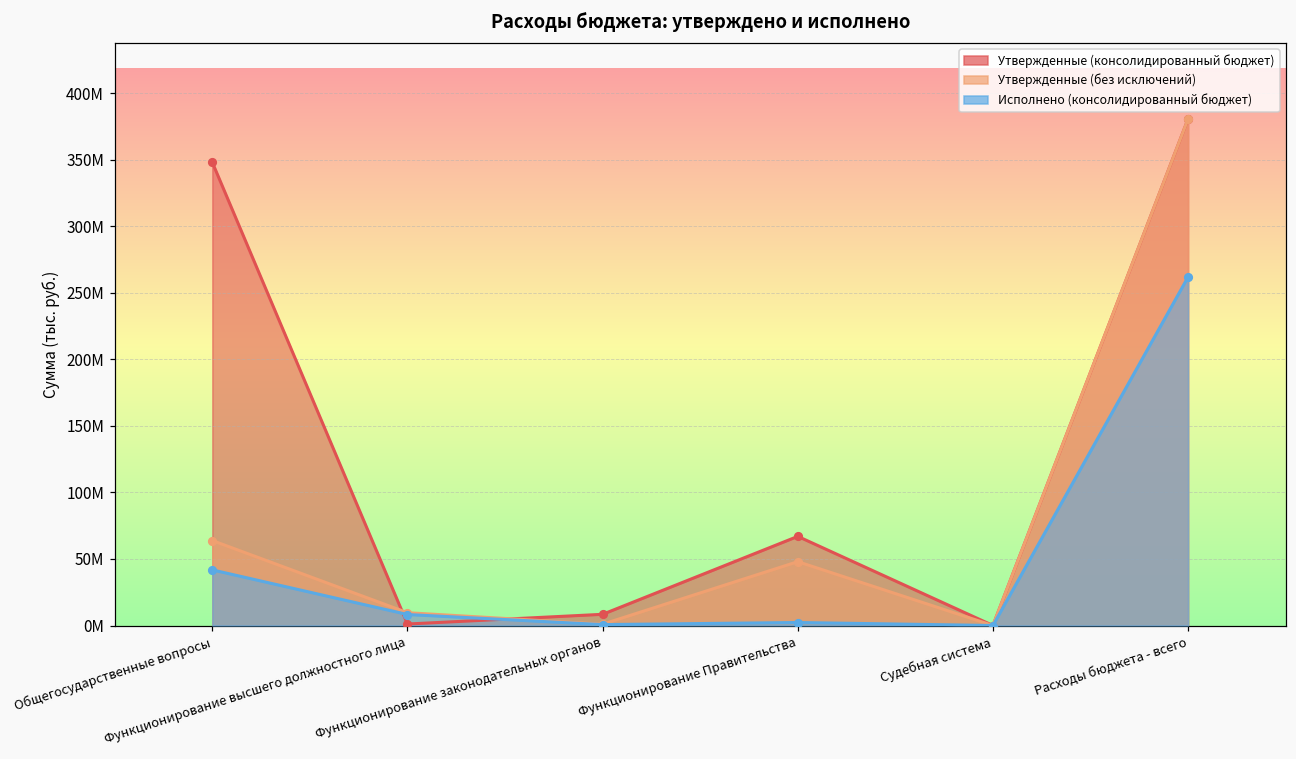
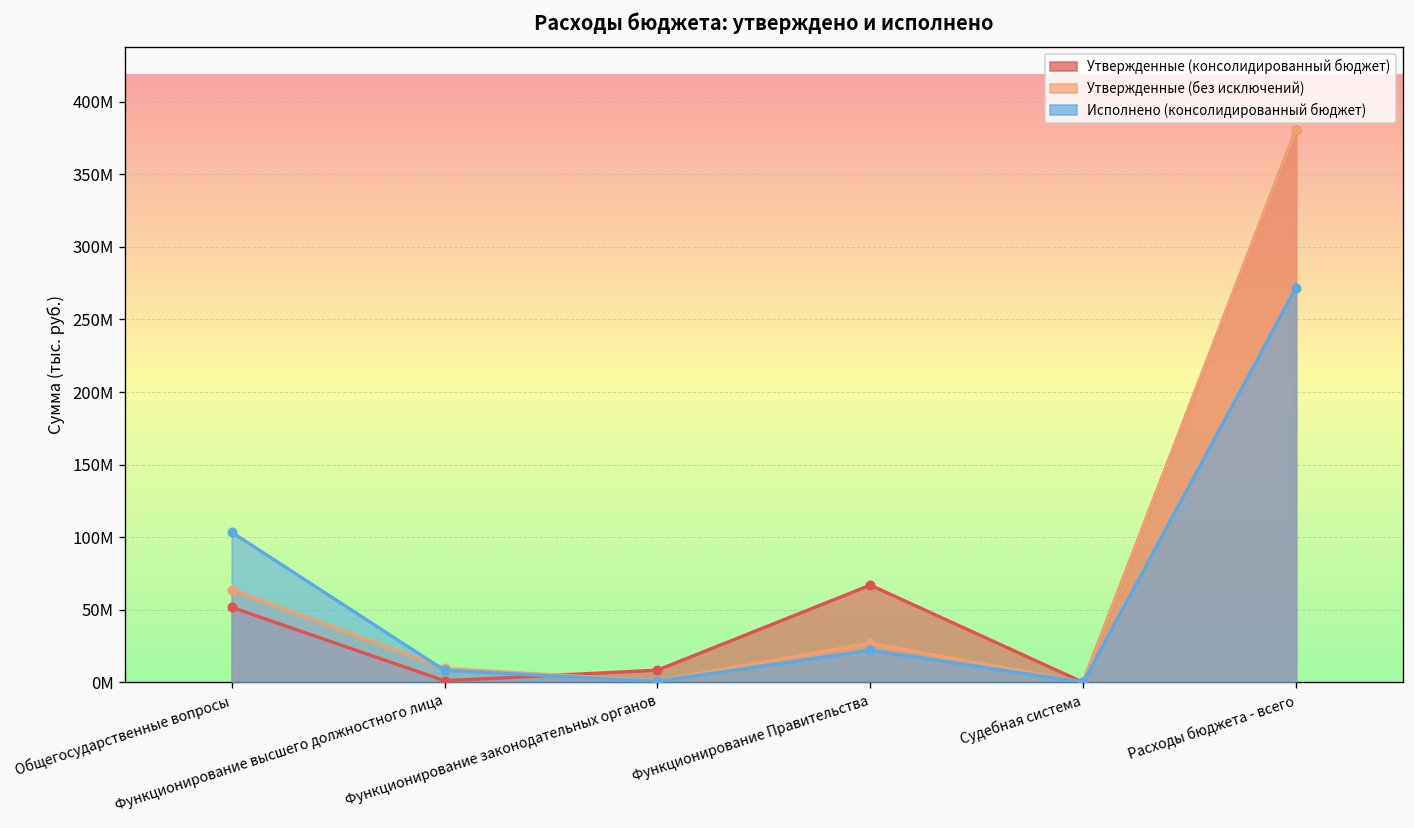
Утвержденные (консолидированный бюджет), Общегосударственные вопросы: 348000000 -> 52000000
Исполнено (консолидированный бюджет), Общегосударственные вопросы: 42000000 -> 103000000
Утвержденные (без исключений), Функционирование Правительства: 48000000 -> 27000000
Исполнено (консолидированный бюджет), Функционирование Правительства: 2000000 -> 22000000
Исполнено (консолидированный бюджет), Расходы бюджета - всего: 262000000 -> 272000000
